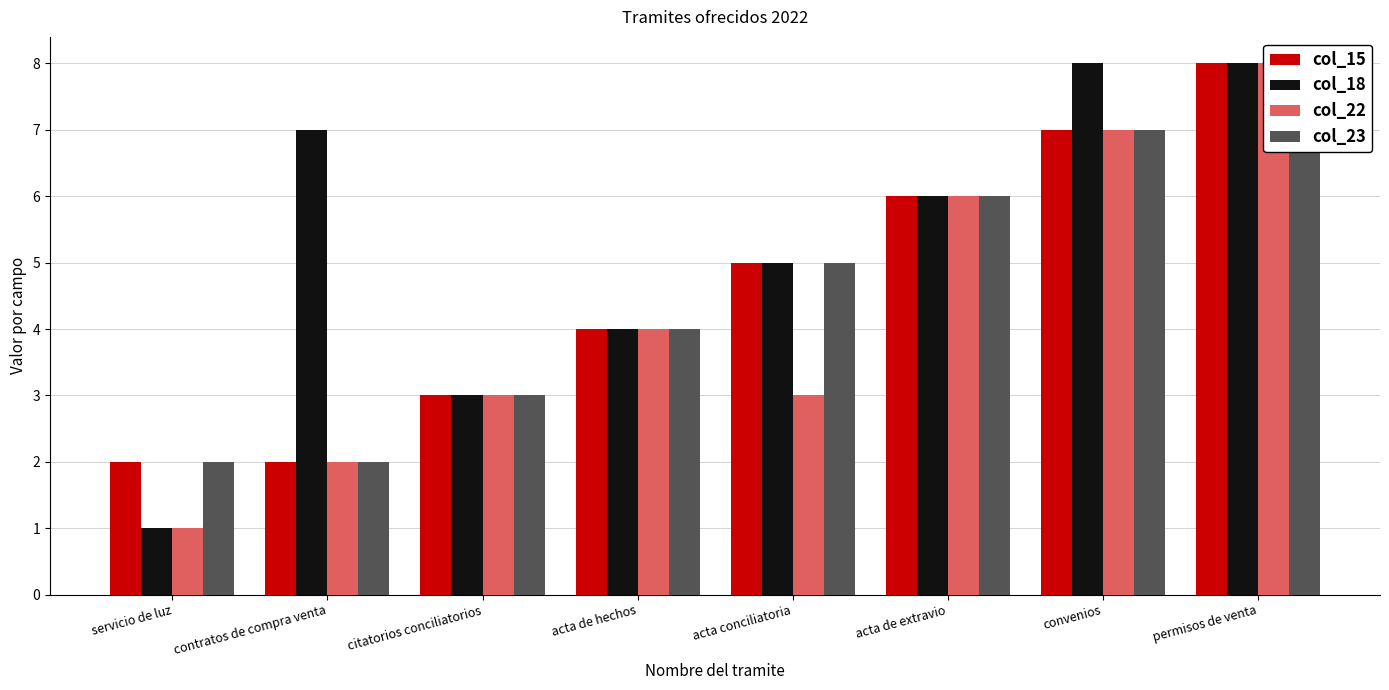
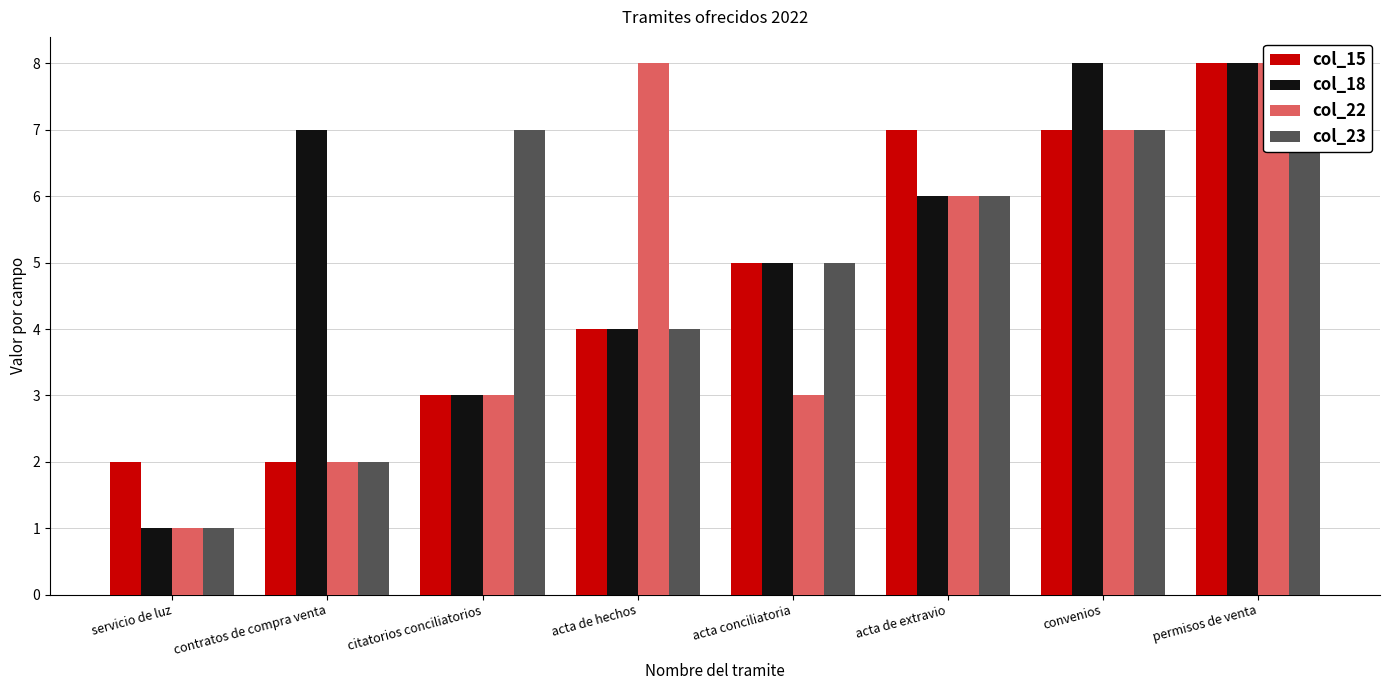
col_23, servicio de luz: 2 -> 1
col_23, citatorios conciliatorios: 3 -> 7
col_22, acta de hechos: 4 -> 8
col_15, acta de extravio: 6 -> 7
